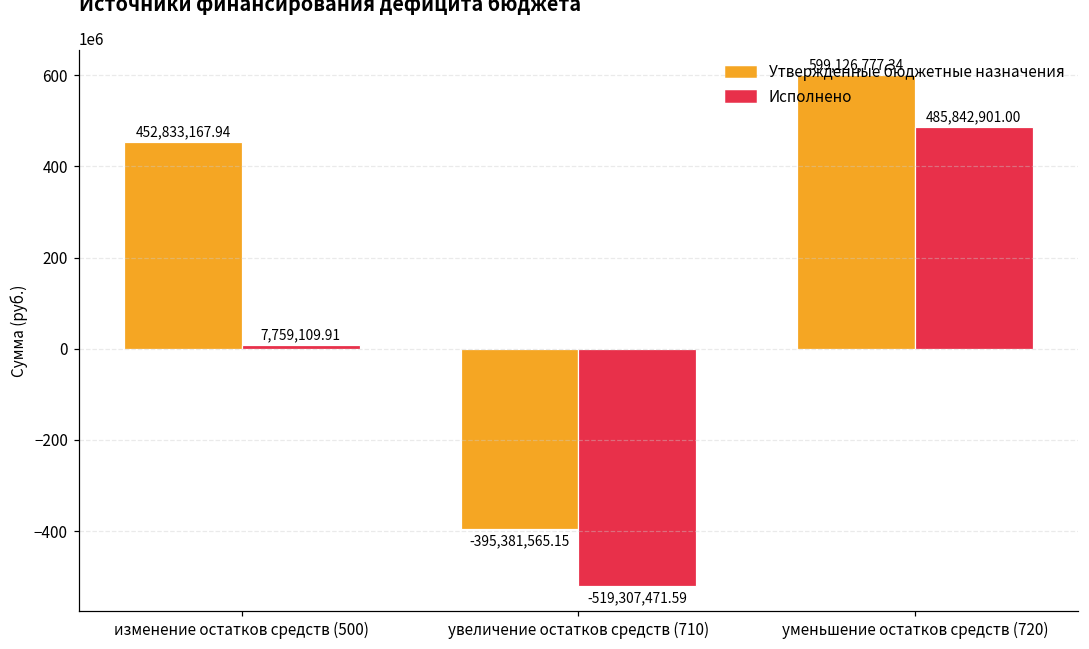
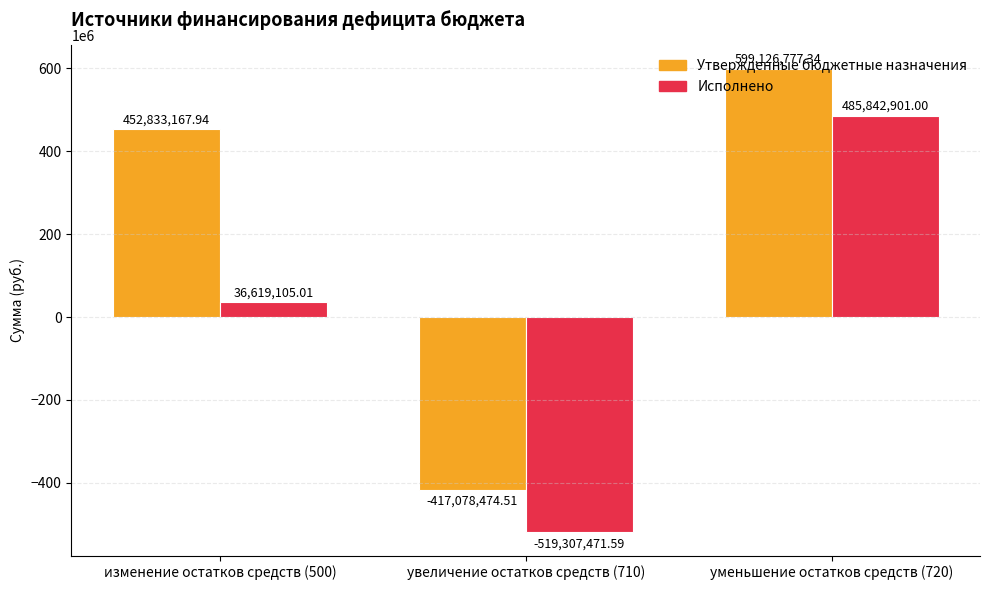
Исполнено, изменение остатков средств (500): 7,759,109.91 -> 36,619,105.01
Утвержденные бюджетные назначения, увеличение остатков средств (710): -395,381,565.15 -> -417,078,474.51
